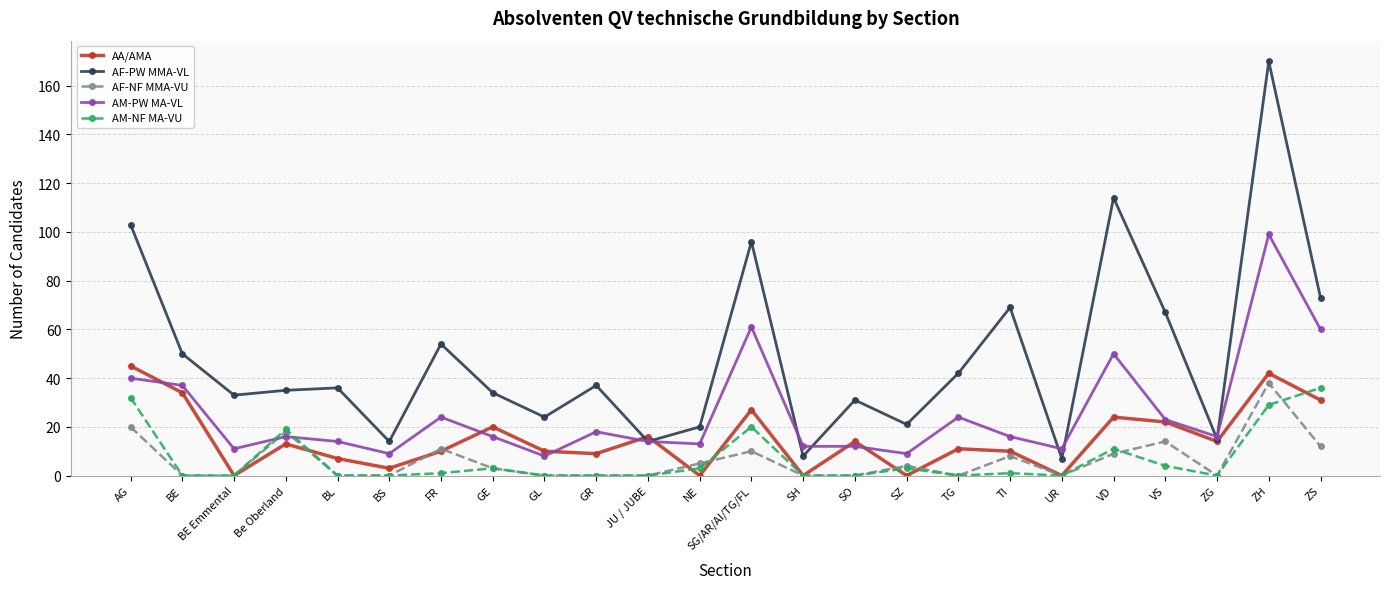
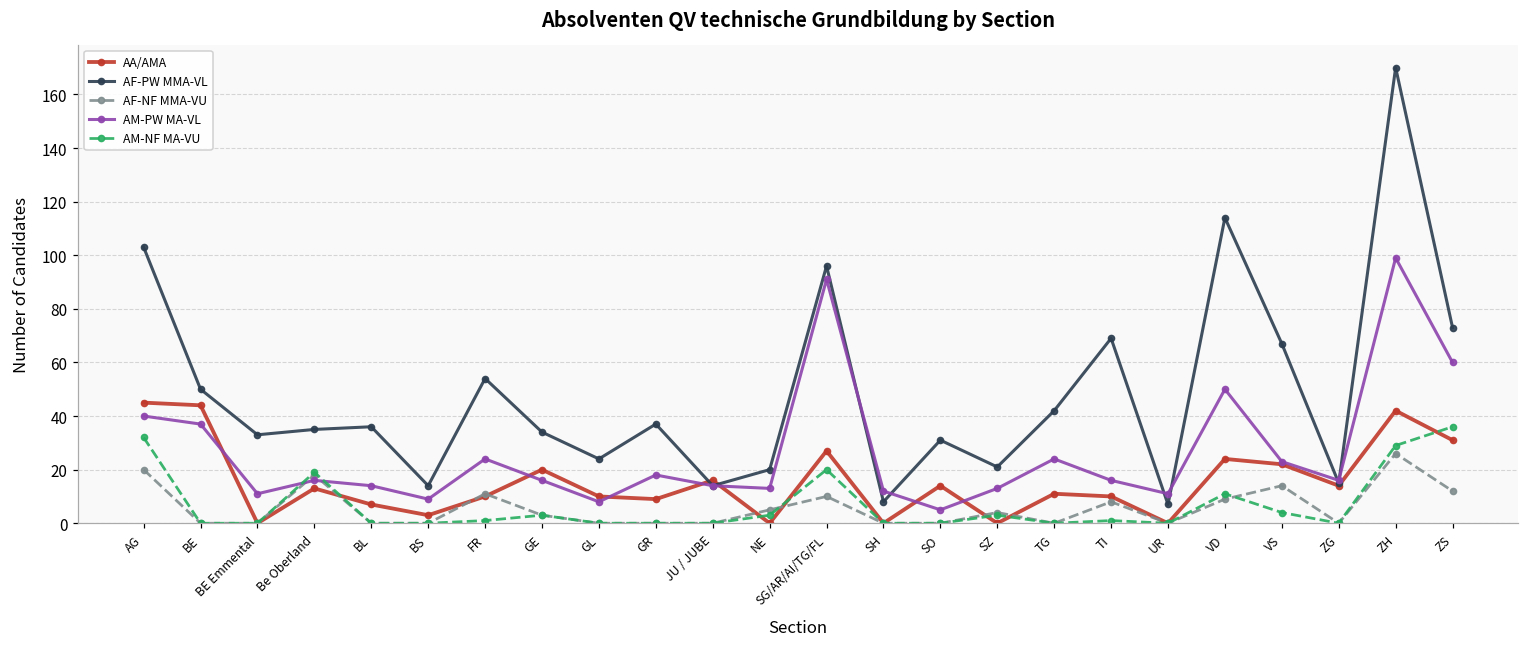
AA/AMA, BE: 34 -> 44
AM-PW MA-VL, SG/AR/AI/TG/FL: 61 -> 91
AM-PW MA-VL, SO: 12 -> 5
AM-PW MA-VL, SZ: 9 -> 13
AF-NF MMA-VU, ZH: 38 -> 26
